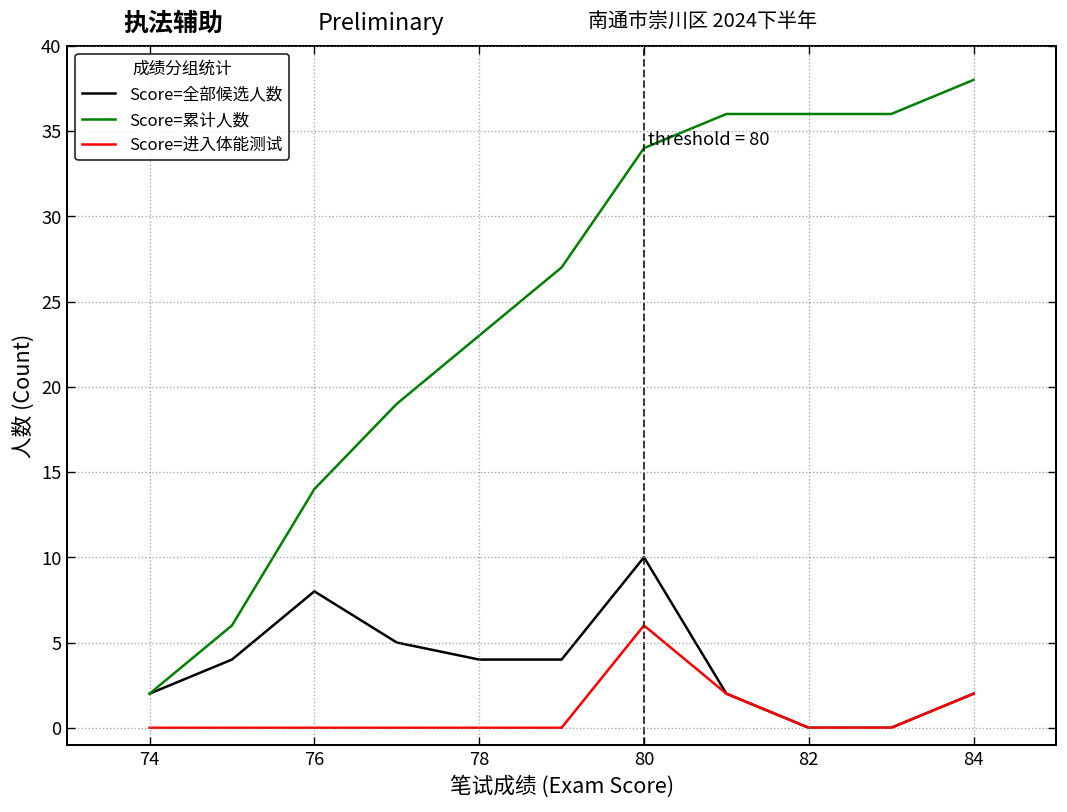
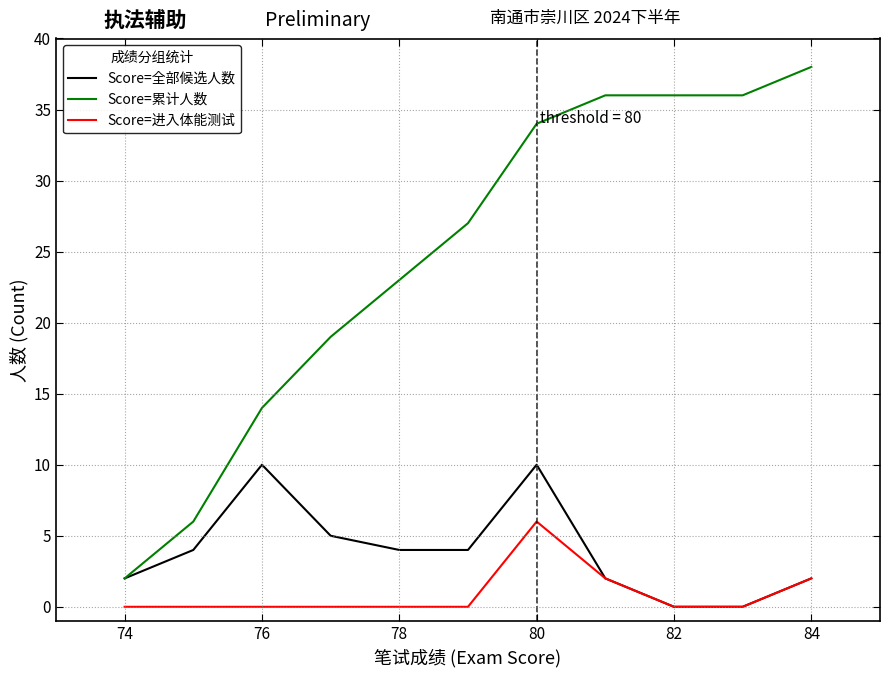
Score=全部候选人数, 76: 8 -> 10
